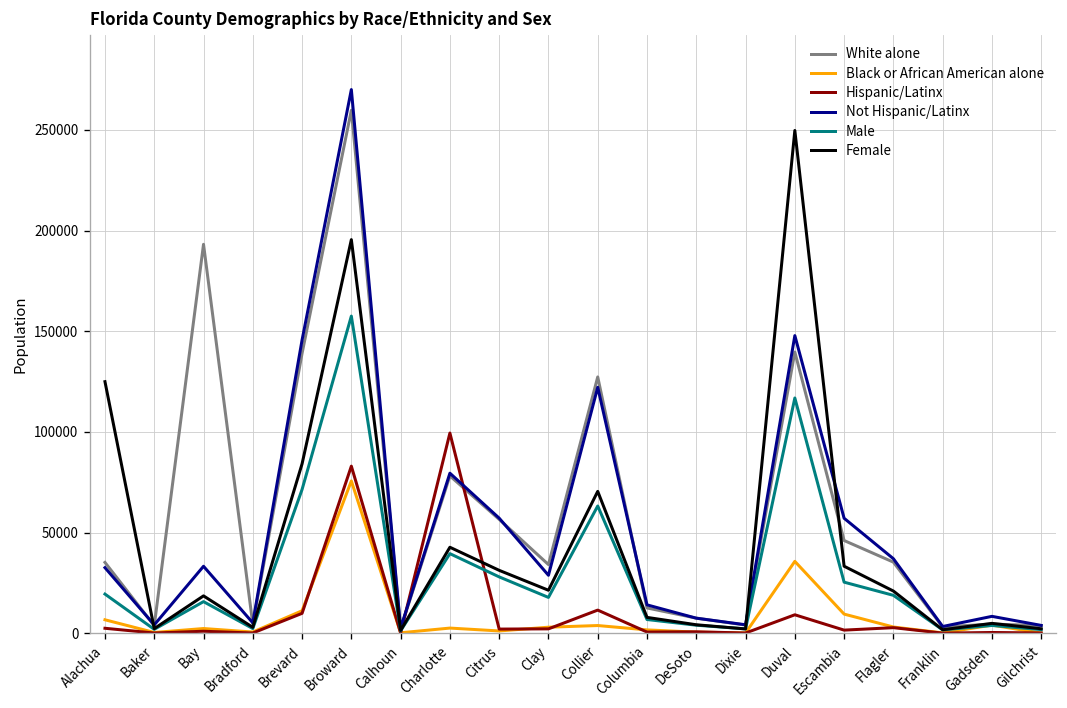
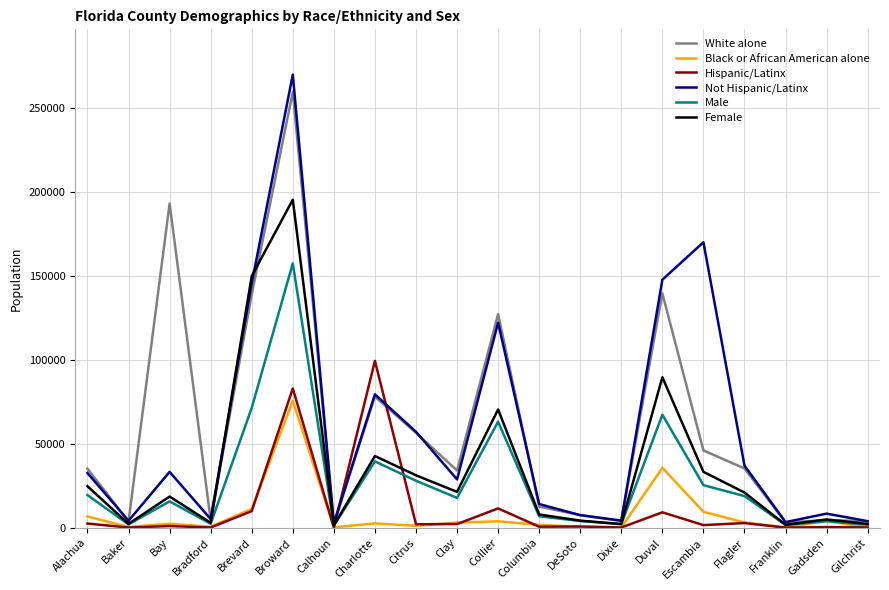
Female, Alachua: 125000 -> 25000
Female, Brevard: 84000 -> 150000
Male, Duval: 117000 -> 67000
Female, Duval: 250000 -> 90000
Not Hispanic/Latinx, Escambia: 57000 -> 170000
